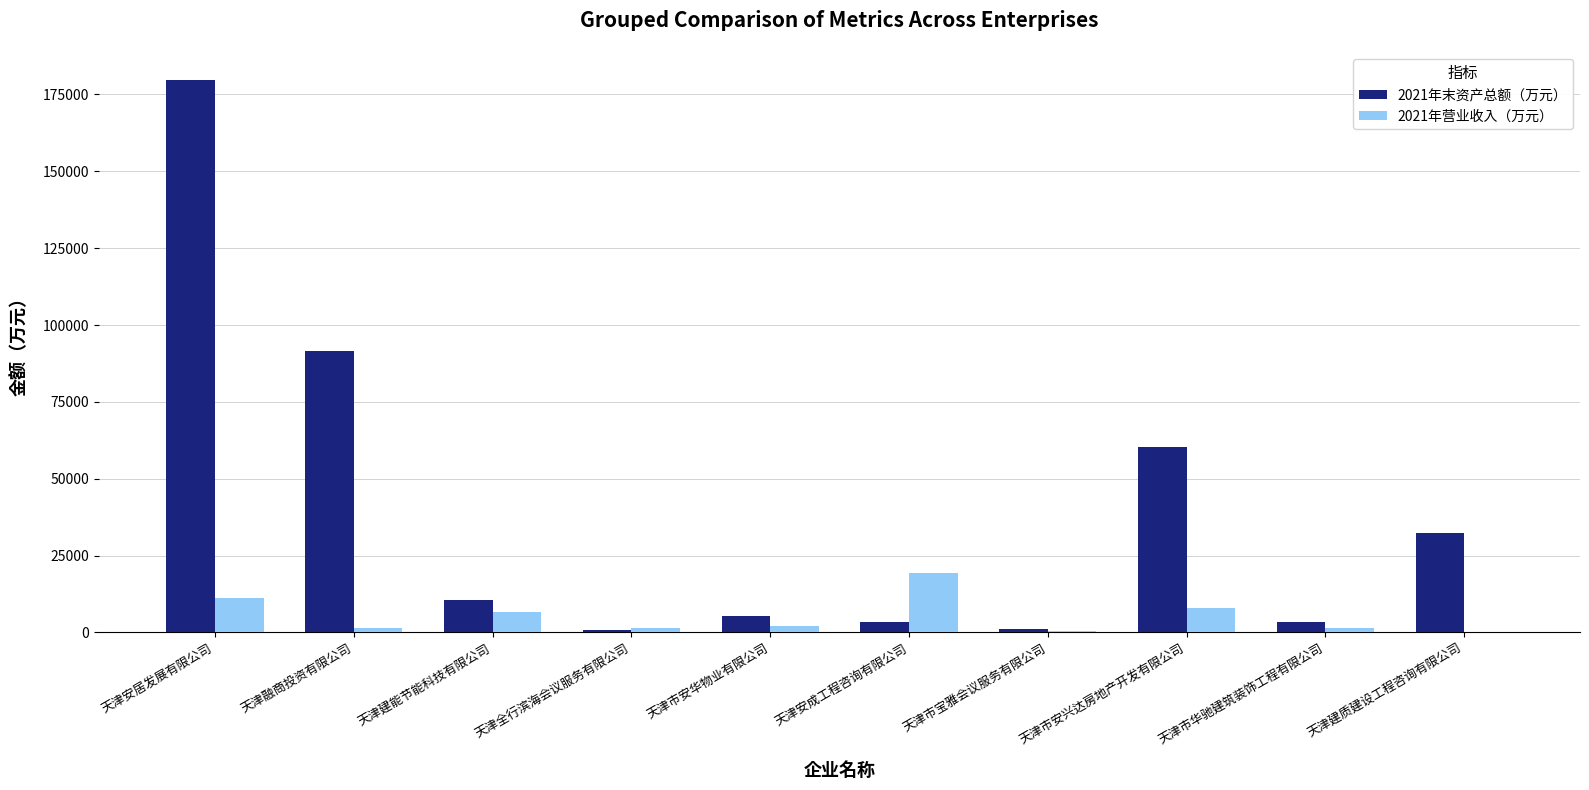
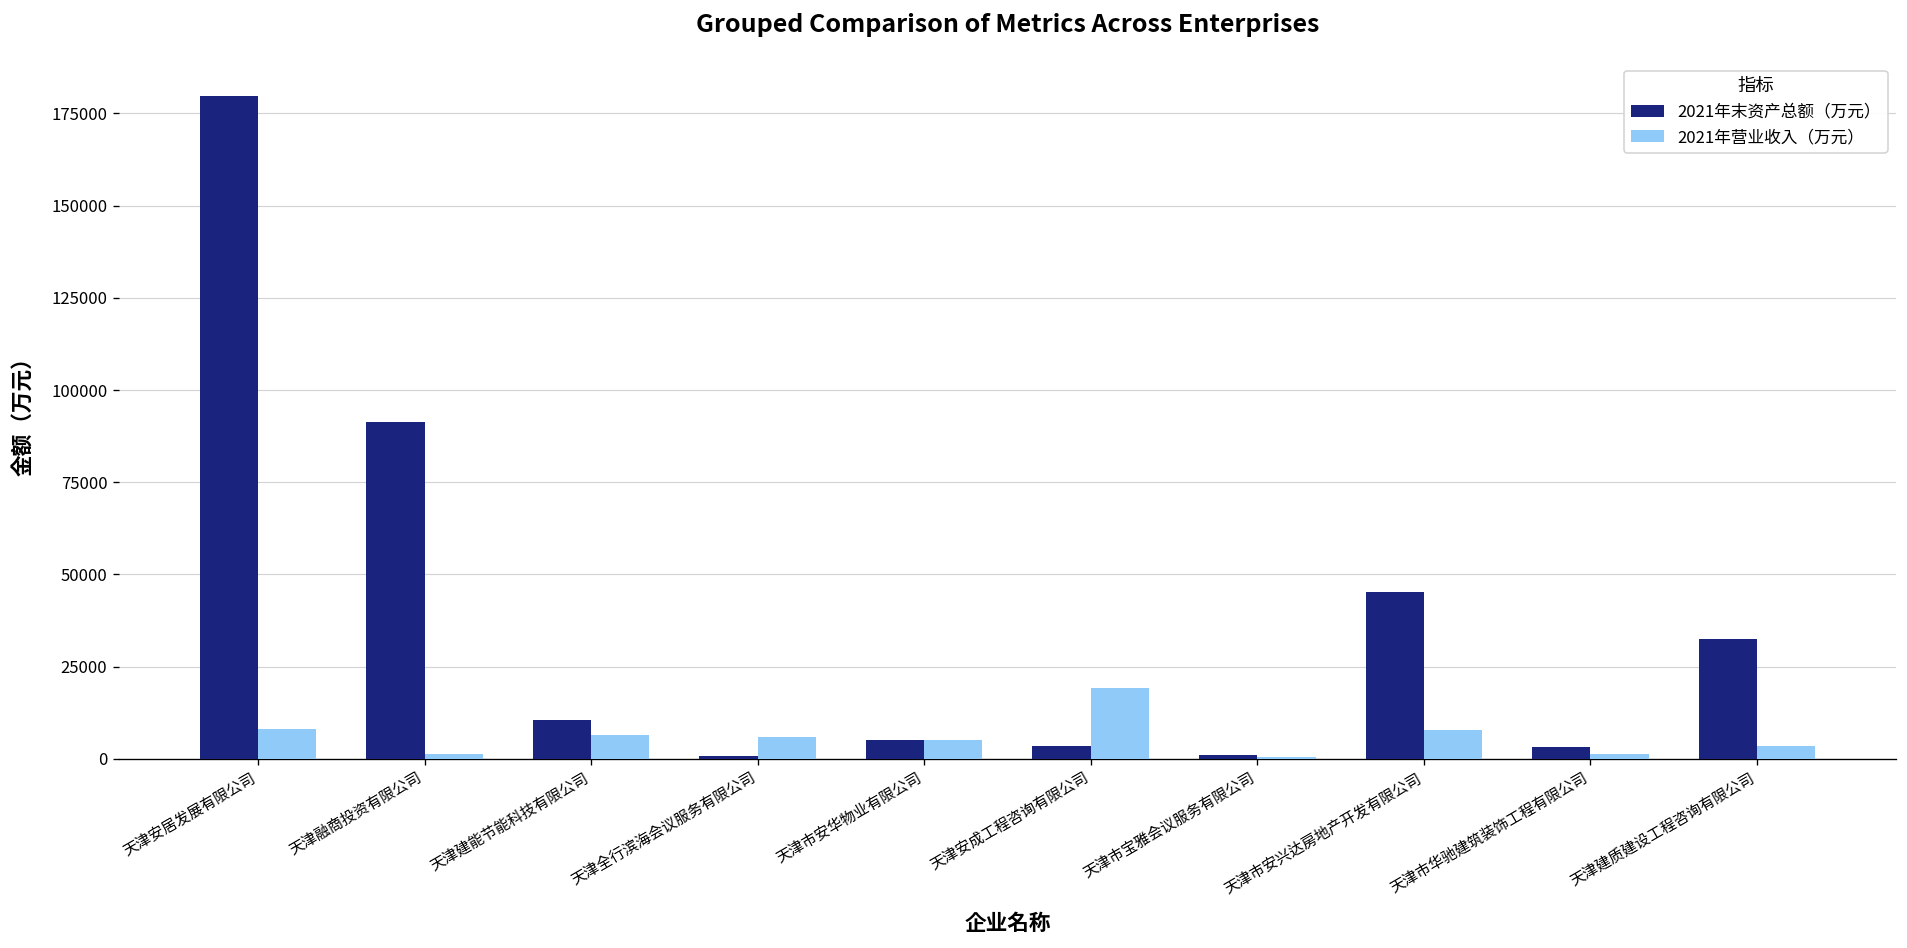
2021年营业收入（万元）, 天津安居发展有限公司: 11000 -> 8000
2021年营业收入（万元）, 天津全行滨海会议服务有限公司: 1000 -> 6000
2021年营业收入（万元）, 天津市安华物业有限公司: 2000 -> 5000
2021年末资产总额（万元）, 天津市安兴达房地产开发有限公司: 60000 -> 45000
2021年营业收入（万元）, 天津建质建设工程咨询有限公司: 0 -> 3000
